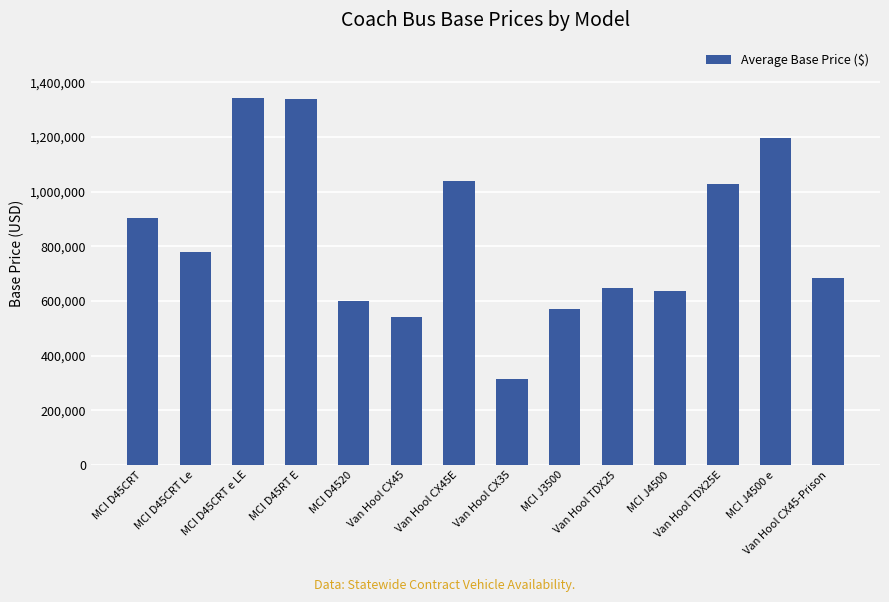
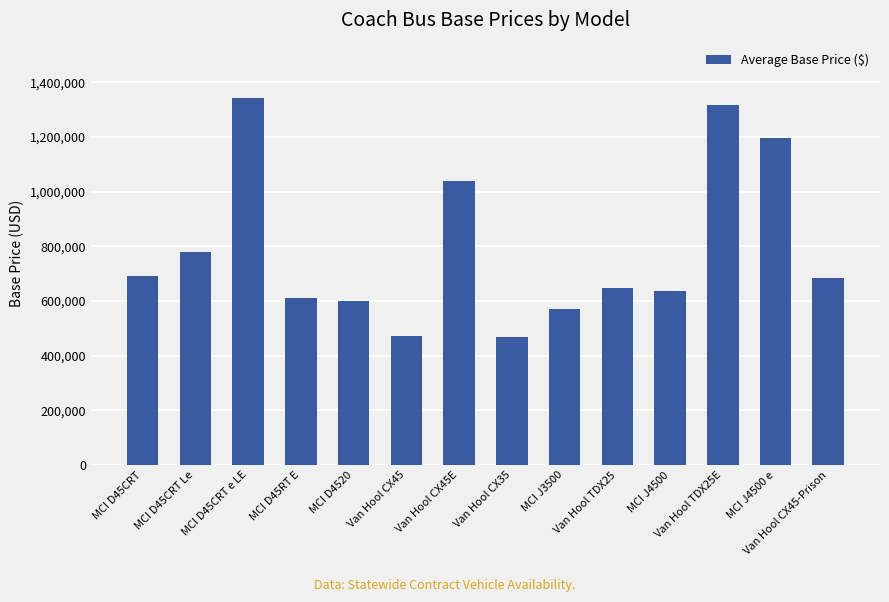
MCI D45CRT: 900,000 -> 690,000
MCI D45RT E: 1,340,000 -> 610,000
Van Hool CX45: 540,000 -> 470,000
Van Hool CX35: 310,000 -> 470,000
Van Hool TDX25E: 1,030,000 -> 1,320,000
